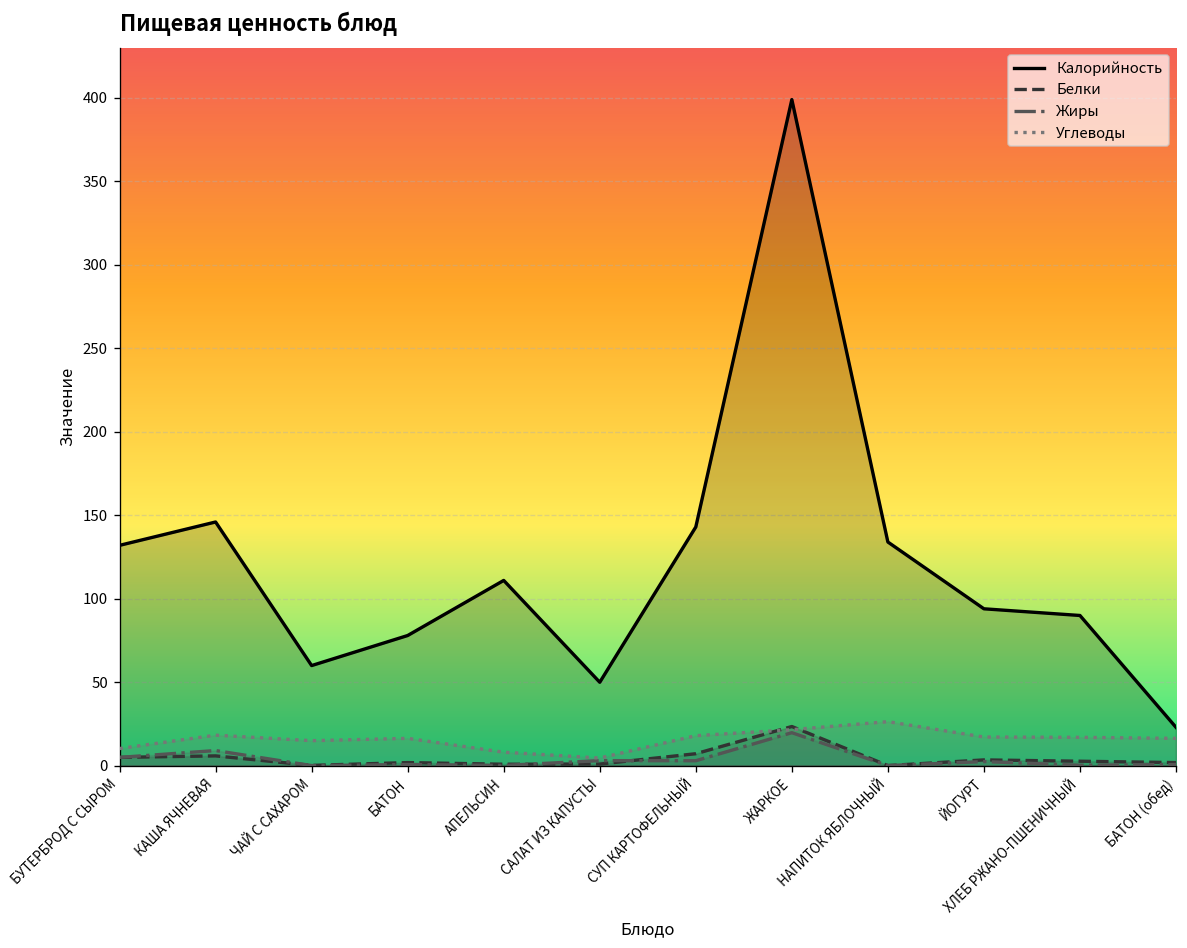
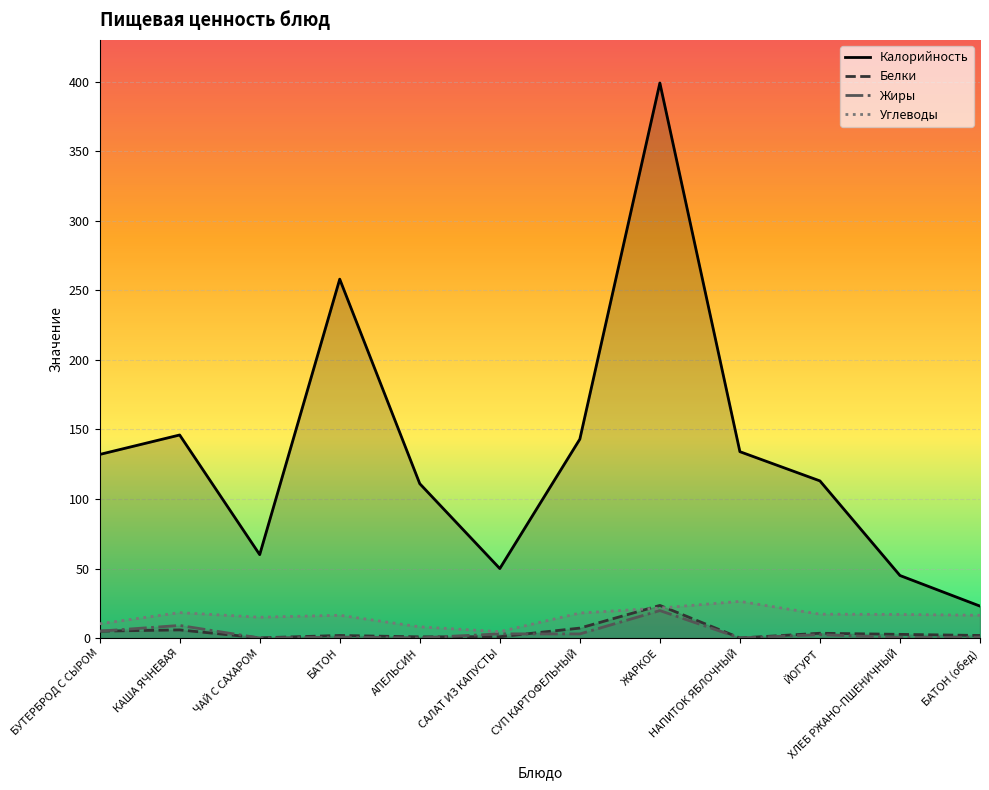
Калорийность, БАТОН: 78 -> 258
Калорийность, ЙОГУРТ: 94 -> 113
Калорийность, ХЛЕБ РЖАНО-ПШЕНИЧНЫЙ: 90 -> 45
